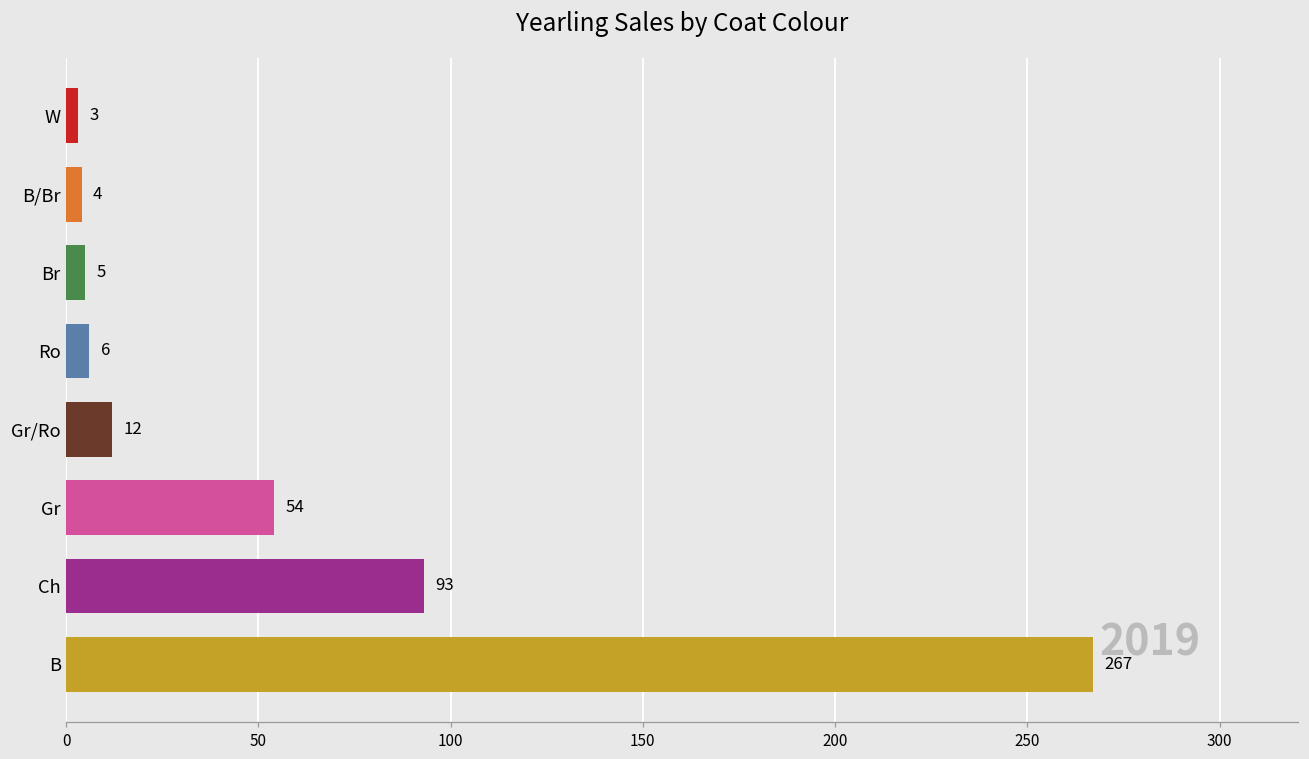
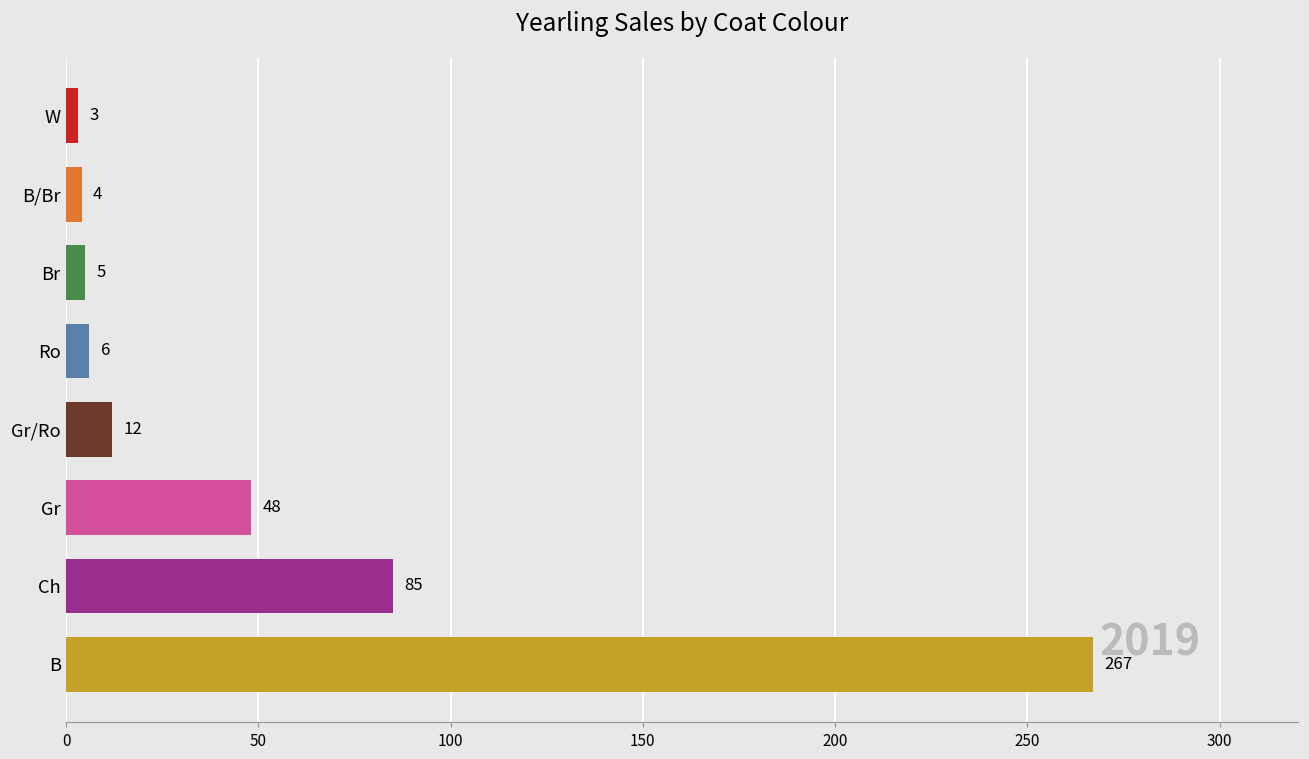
Gr: 54 -> 48
Ch: 93 -> 85
